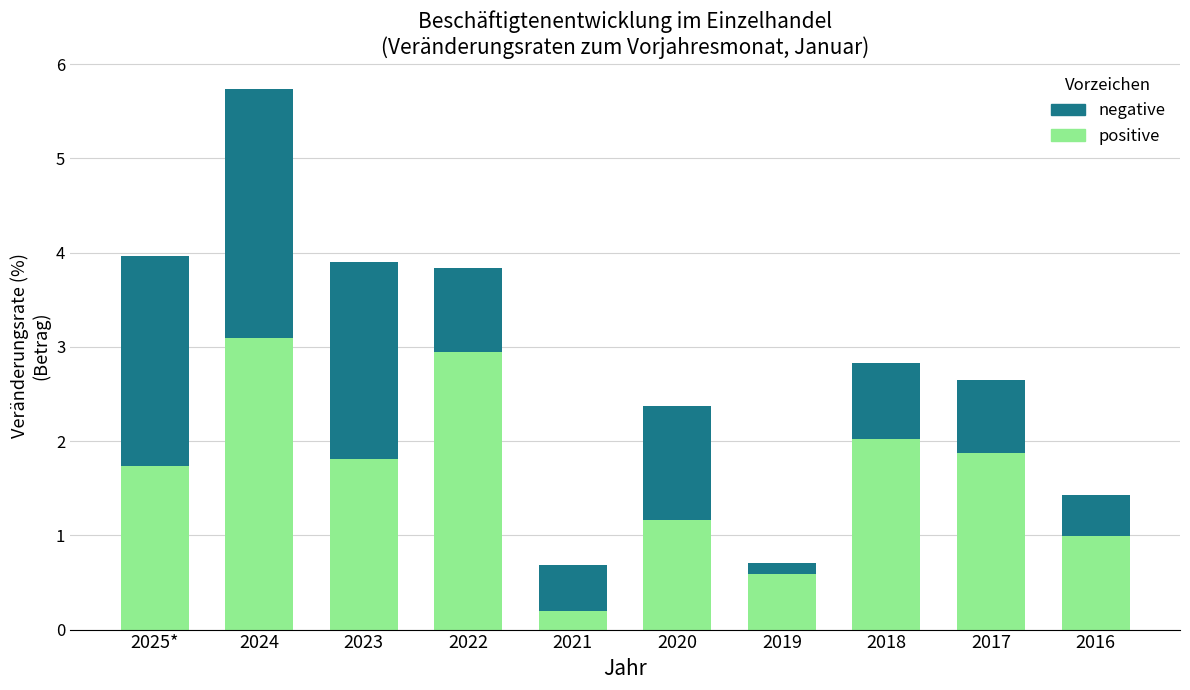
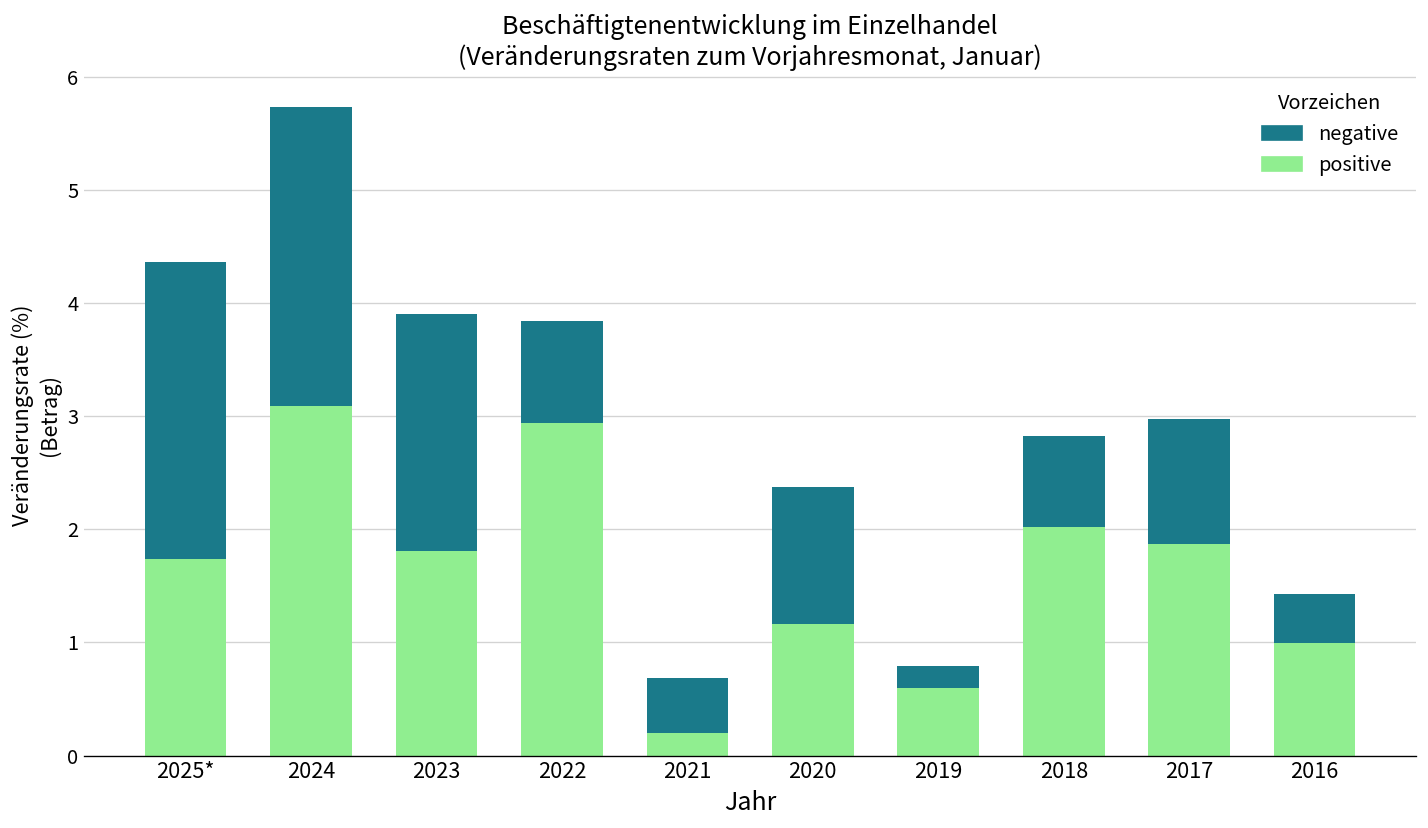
negative, 2025*: 2.2 -> 2.6
negative, 2019: 0.1 -> 0.2
negative, 2017: 0.8 -> 1.1
